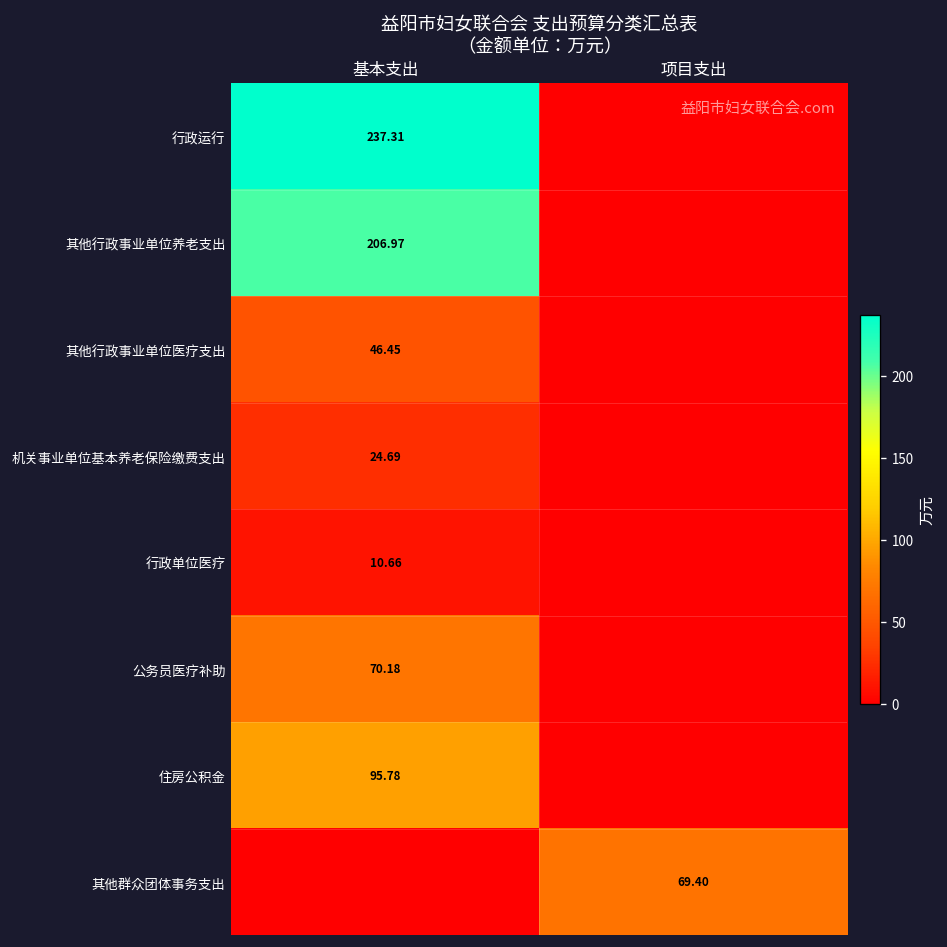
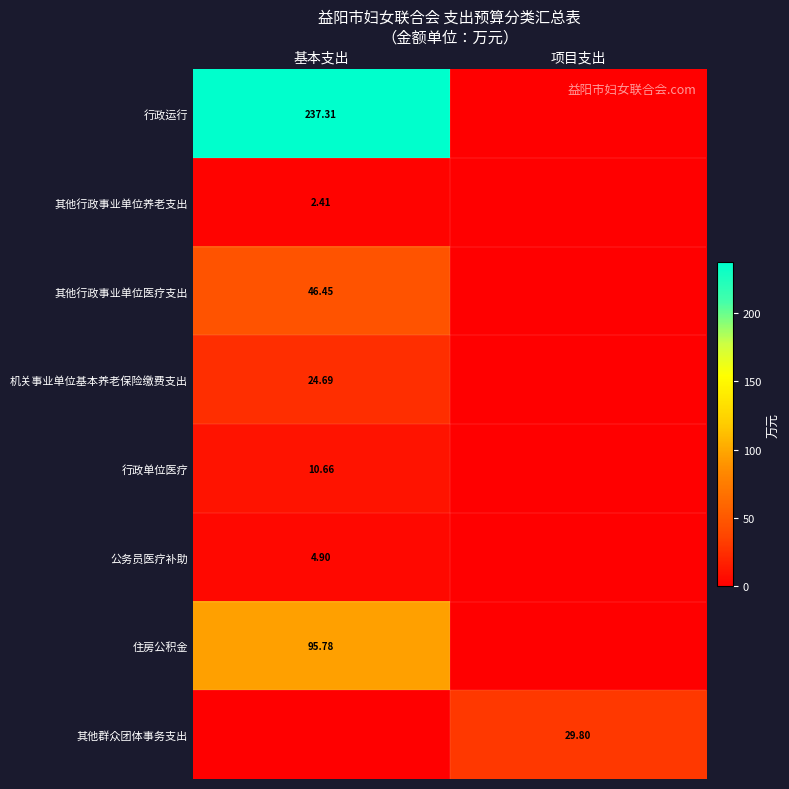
其他行政事业单位养老支出, 基本支出: 206.97 -> 2.41
公务员医疗补助, 基本支出: 70.18 -> 4.90
其他群众团体事务支出, 项目支出: 69.40 -> 29.80
